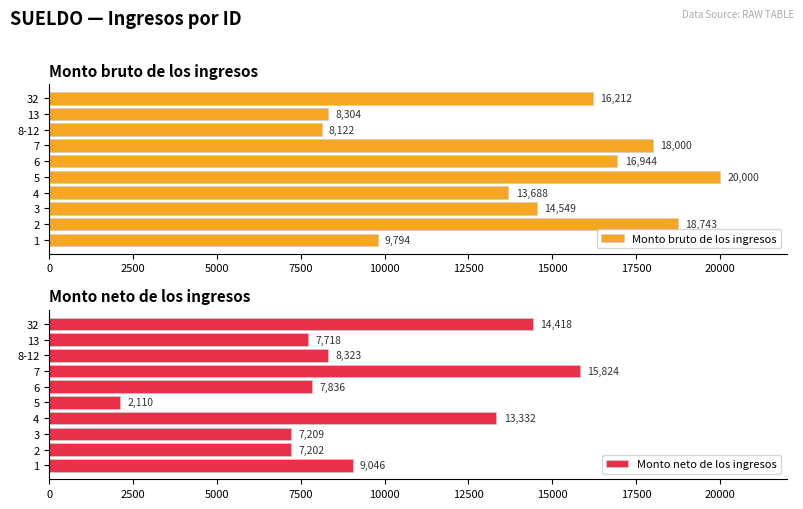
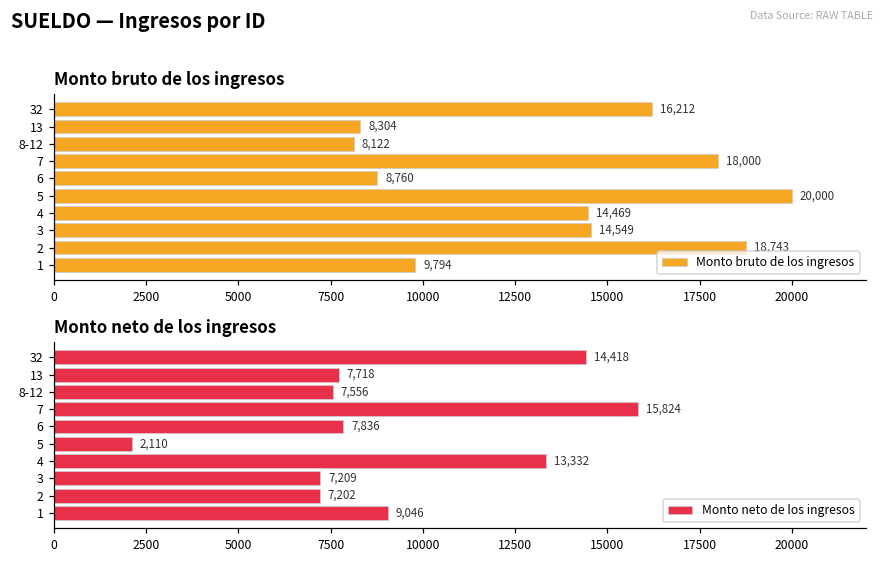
Monto bruto de los ingresos, 6: 16,944 -> 8,760
Monto bruto de los ingresos, 4: 13,688 -> 14,469
Monto neto de los ingresos, 8-12: 8,323 -> 7,556
